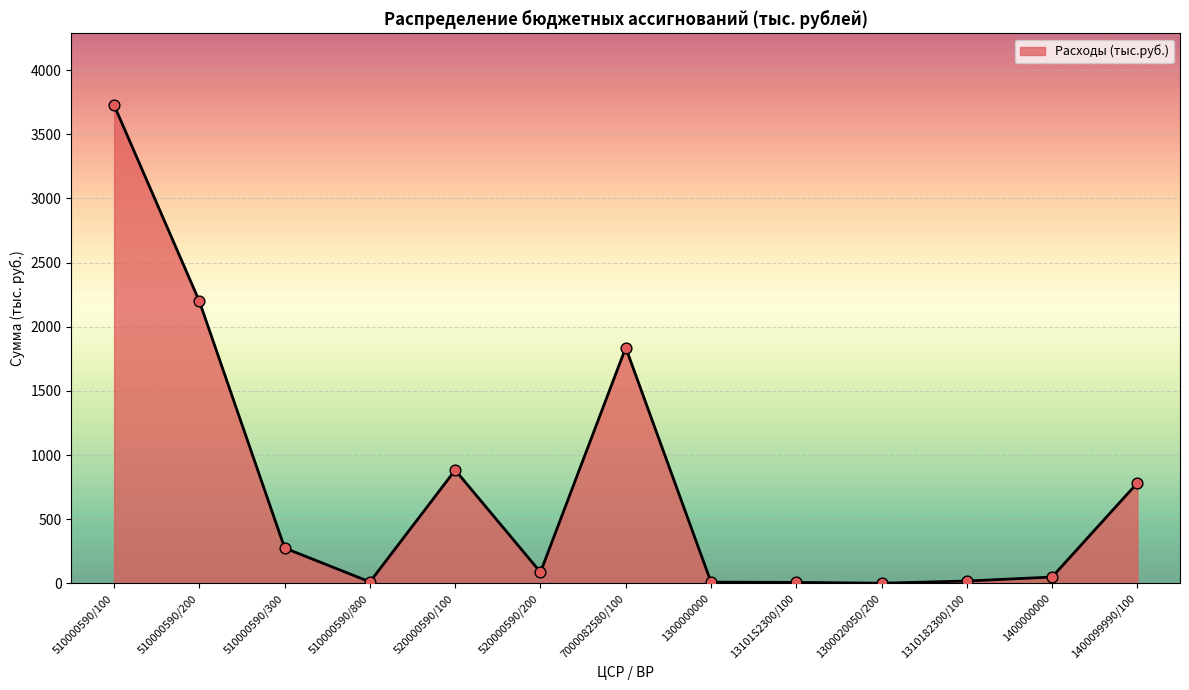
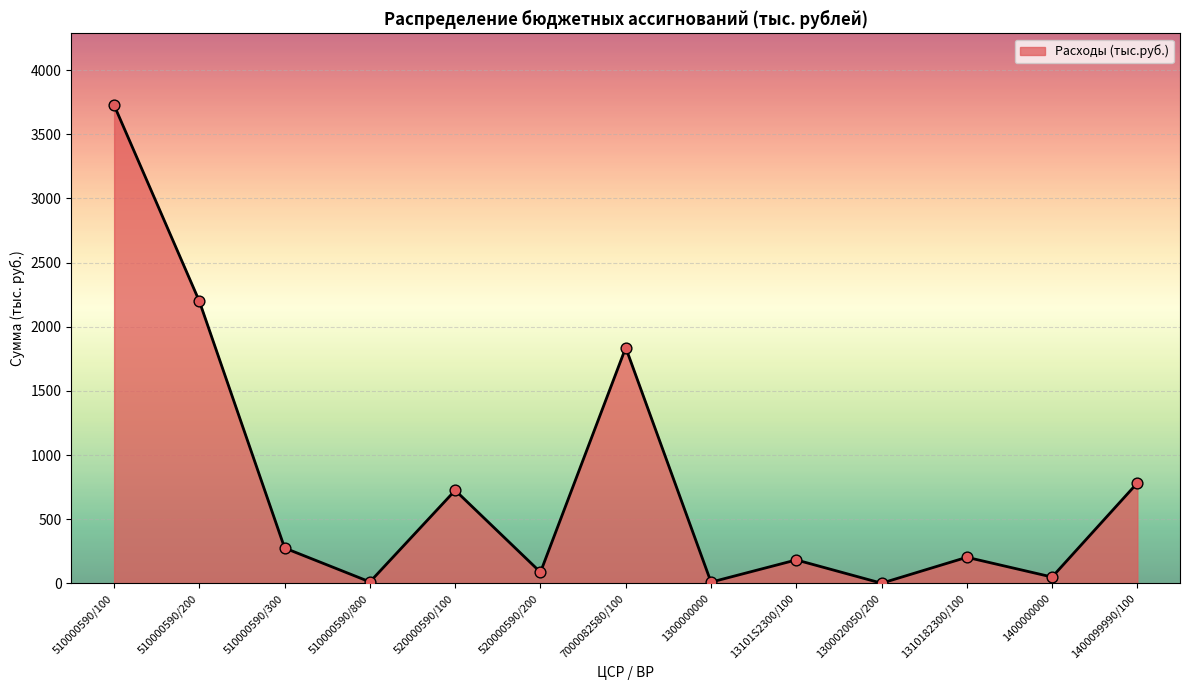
520000590/100: 880 -> 730
13101S2300/100: 10 -> 180
1310182300/100: 20 -> 200
